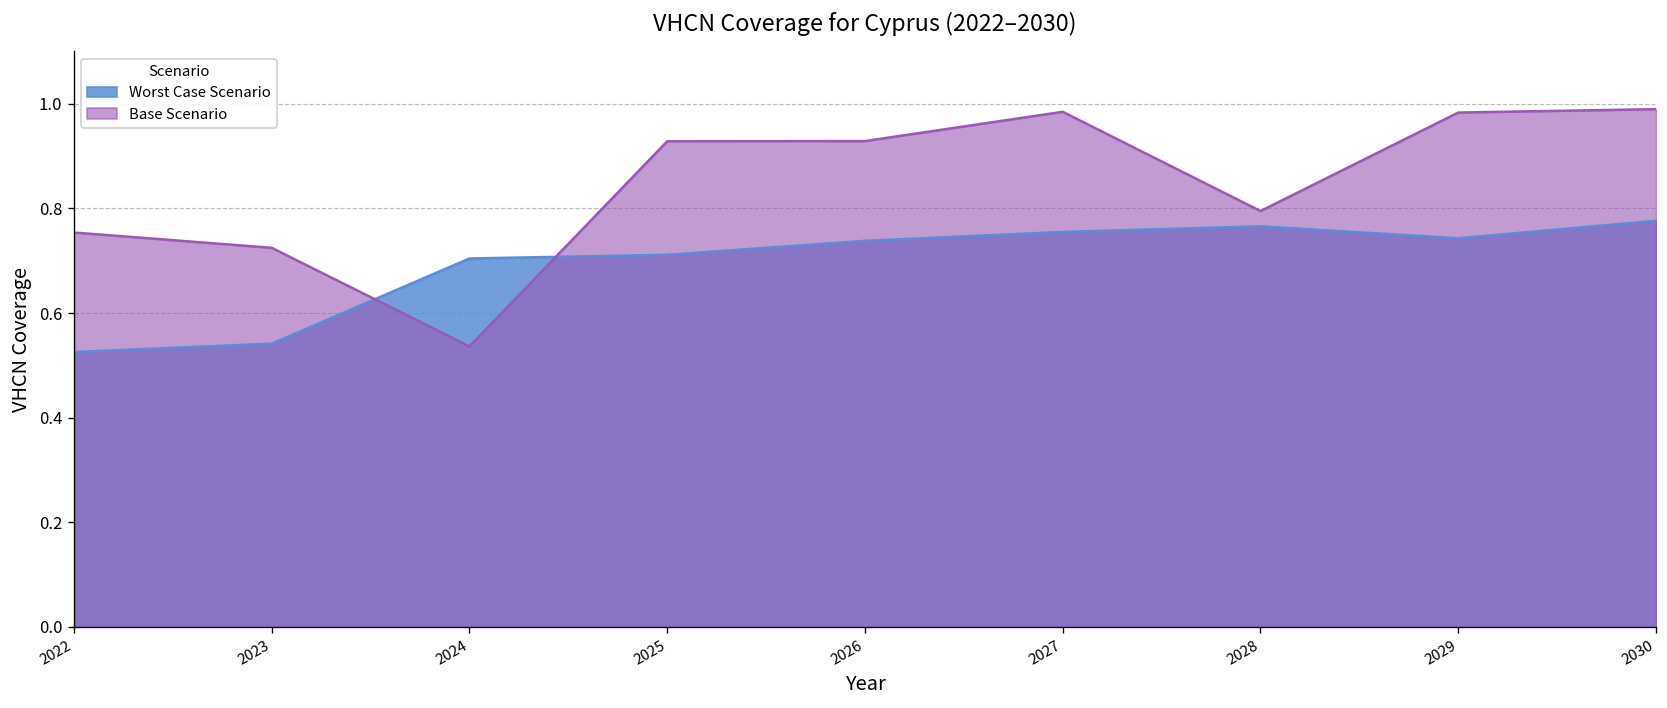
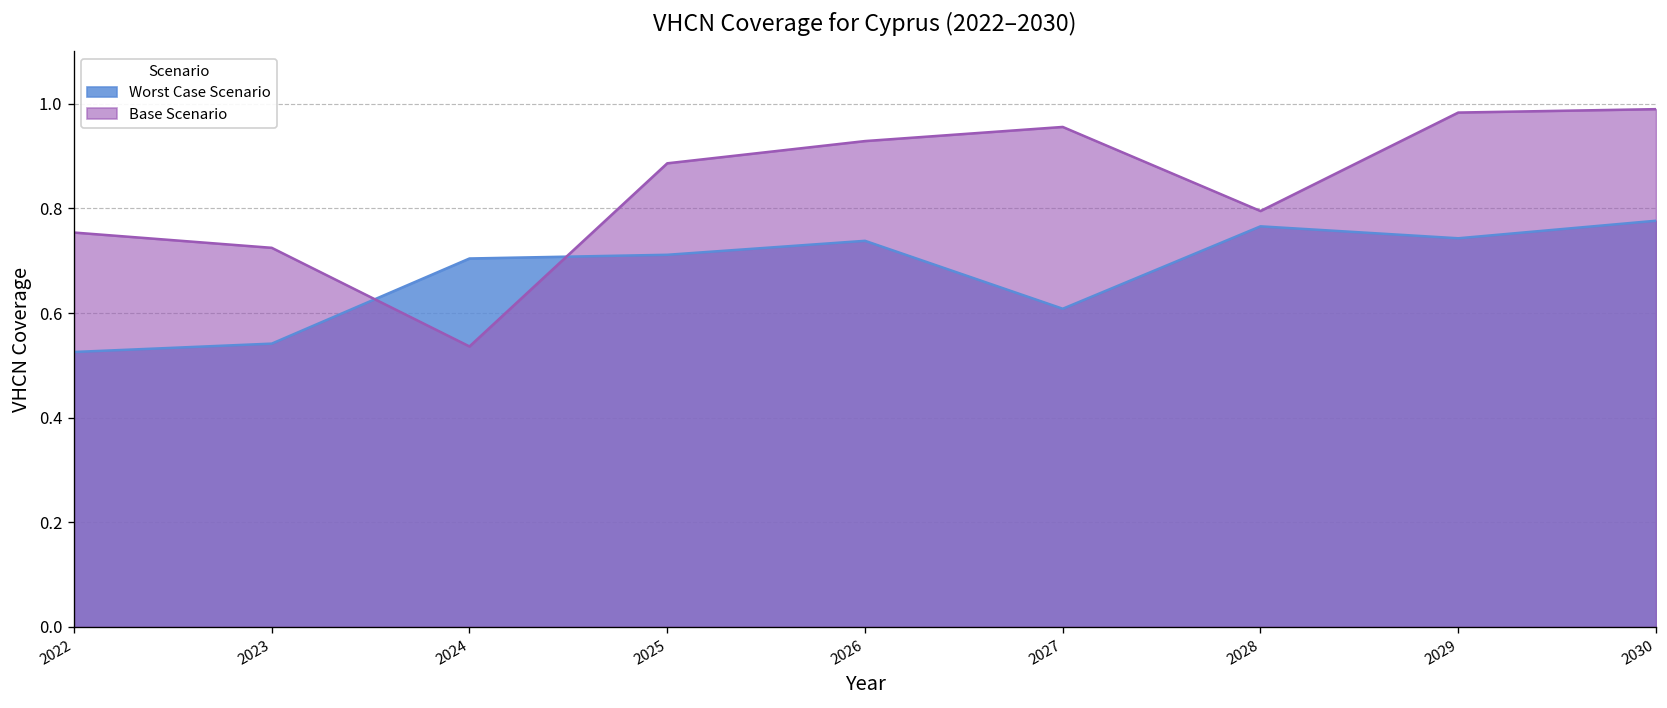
Base Scenario, 2025: 0.93 -> 0.89
Worst Case Scenario, 2027: 0.75 -> 0.61
Base Scenario, 2027: 0.98 -> 0.96
